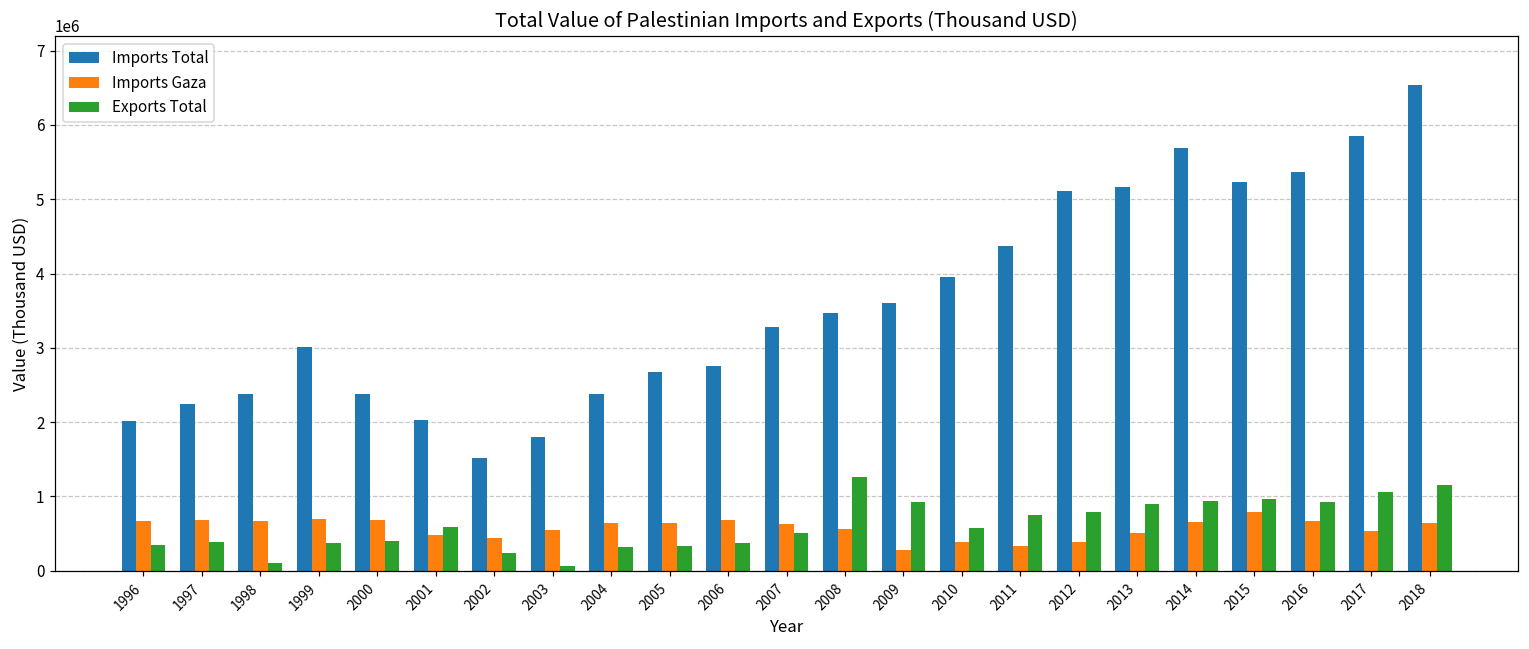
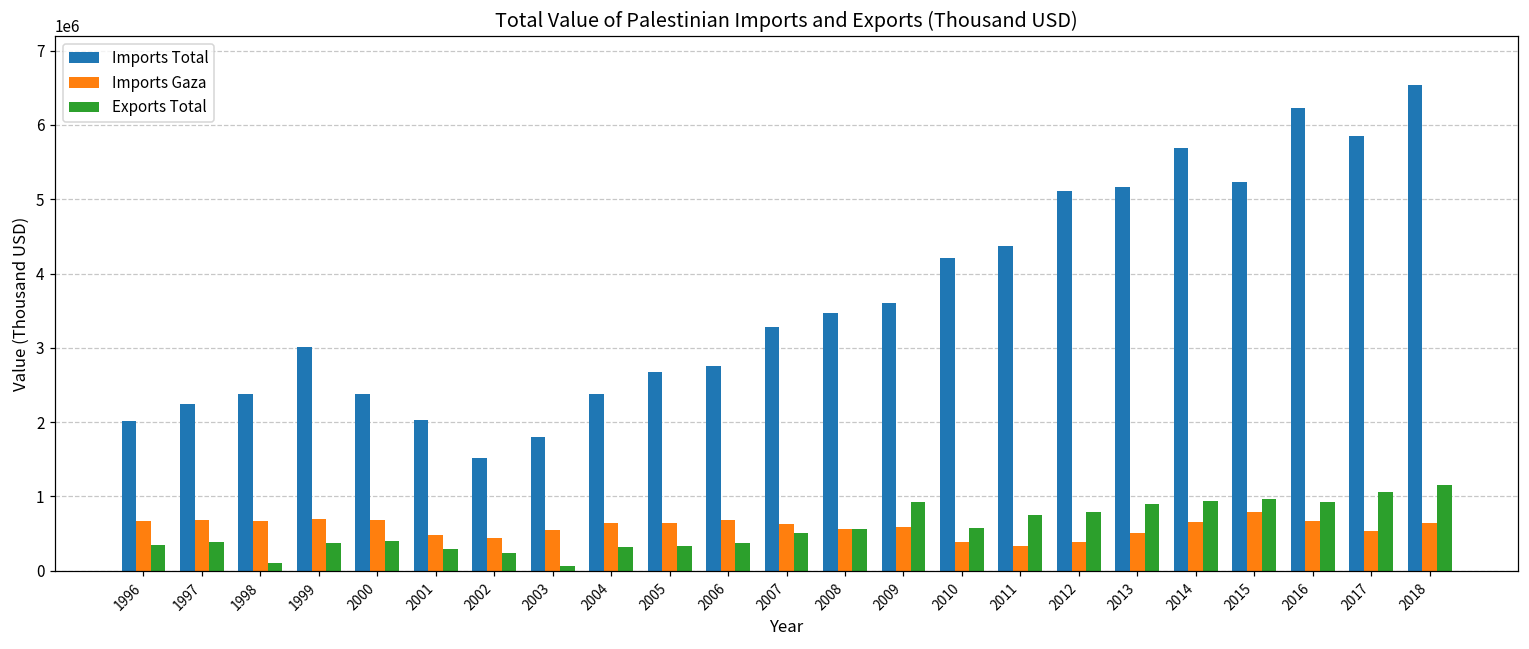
Exports Total, 2001: 600000 -> 300000
Exports Total, 2008: 1300000 -> 600000
Imports Gaza, 2009: 300000 -> 600000
Imports Total, 2010: 4000000 -> 4200000
Imports Total, 2016: 5400000 -> 6200000
